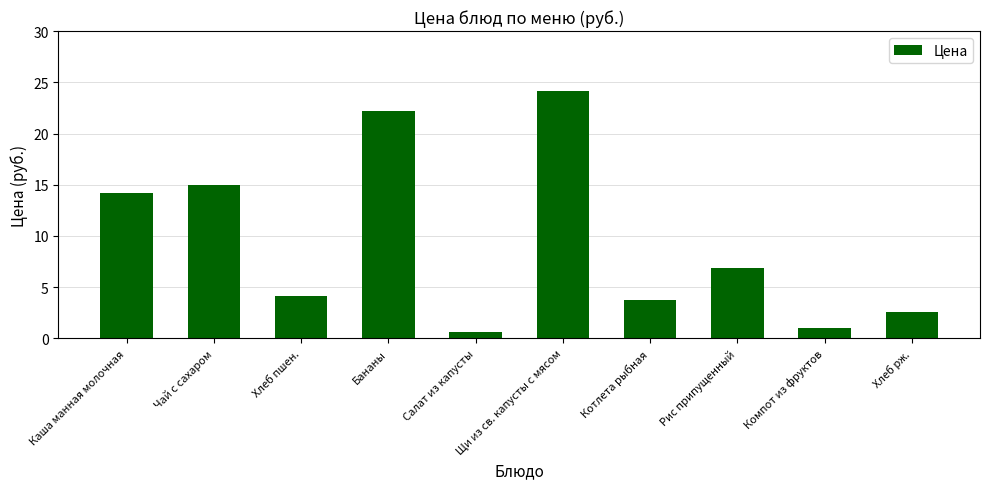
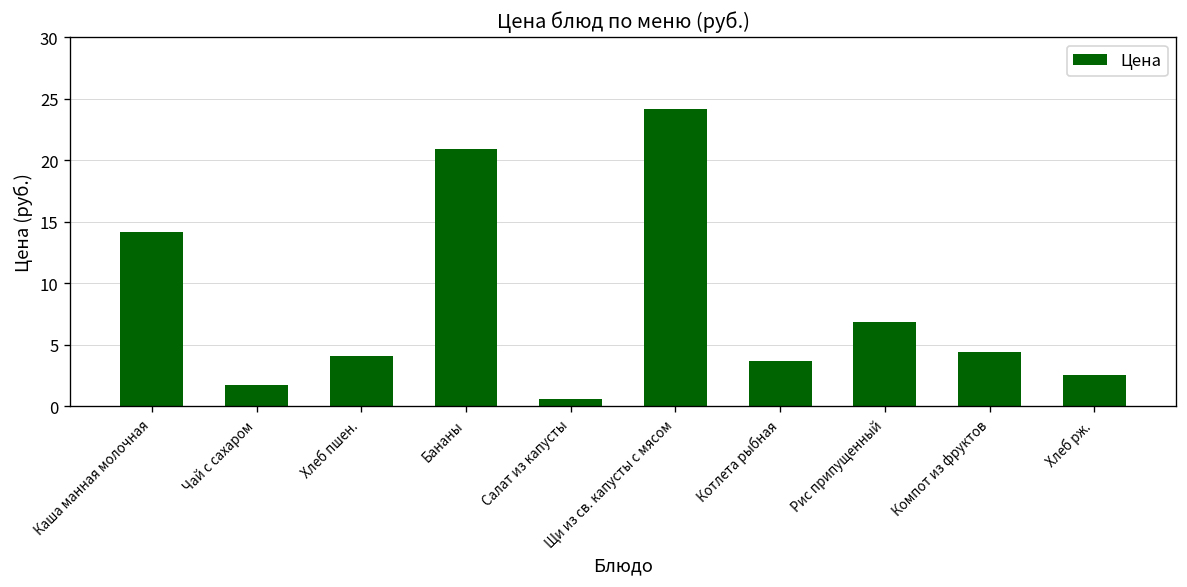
Чай с сахаром: 15.0 -> 1.8
Бананы: 22.2 -> 20.9
Компот из фруктов: 1.0 -> 4.4
